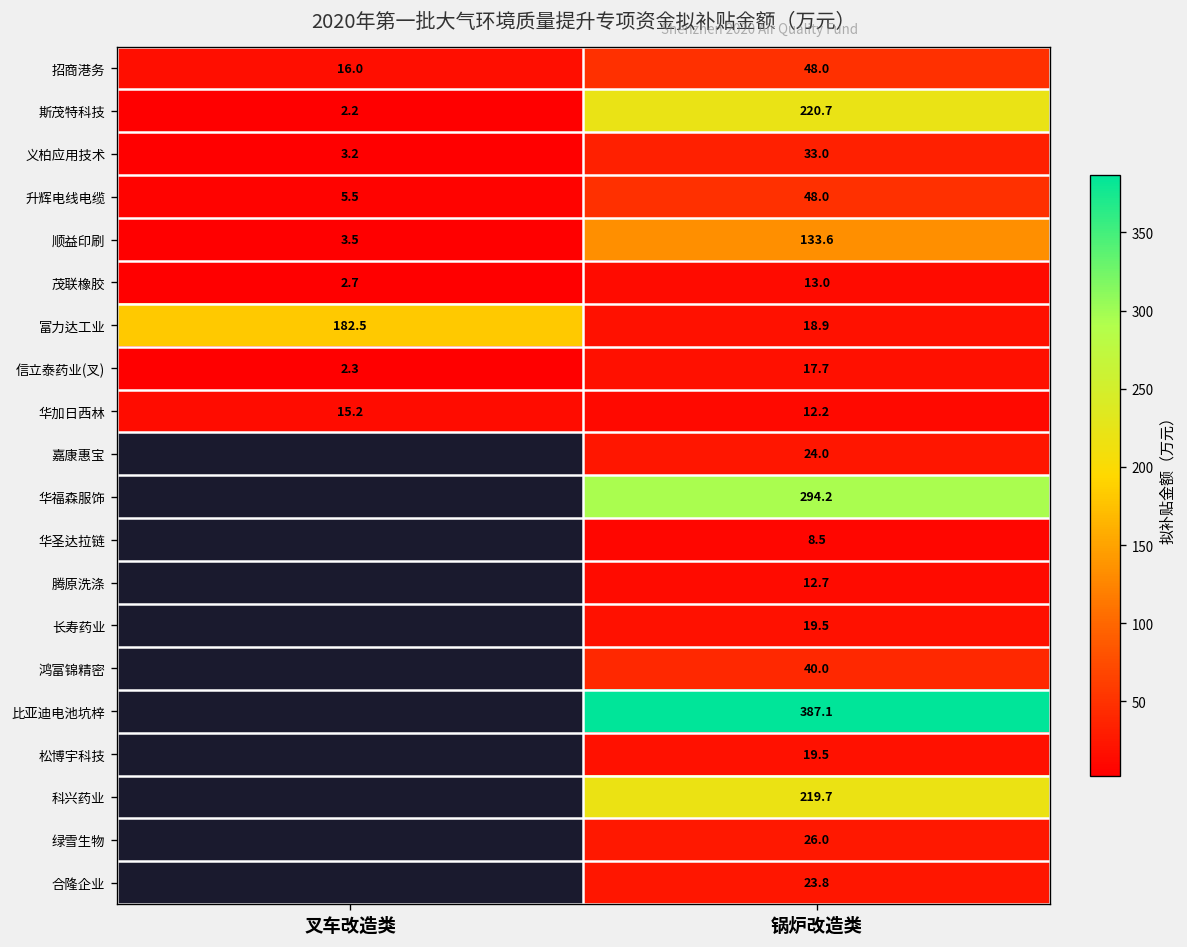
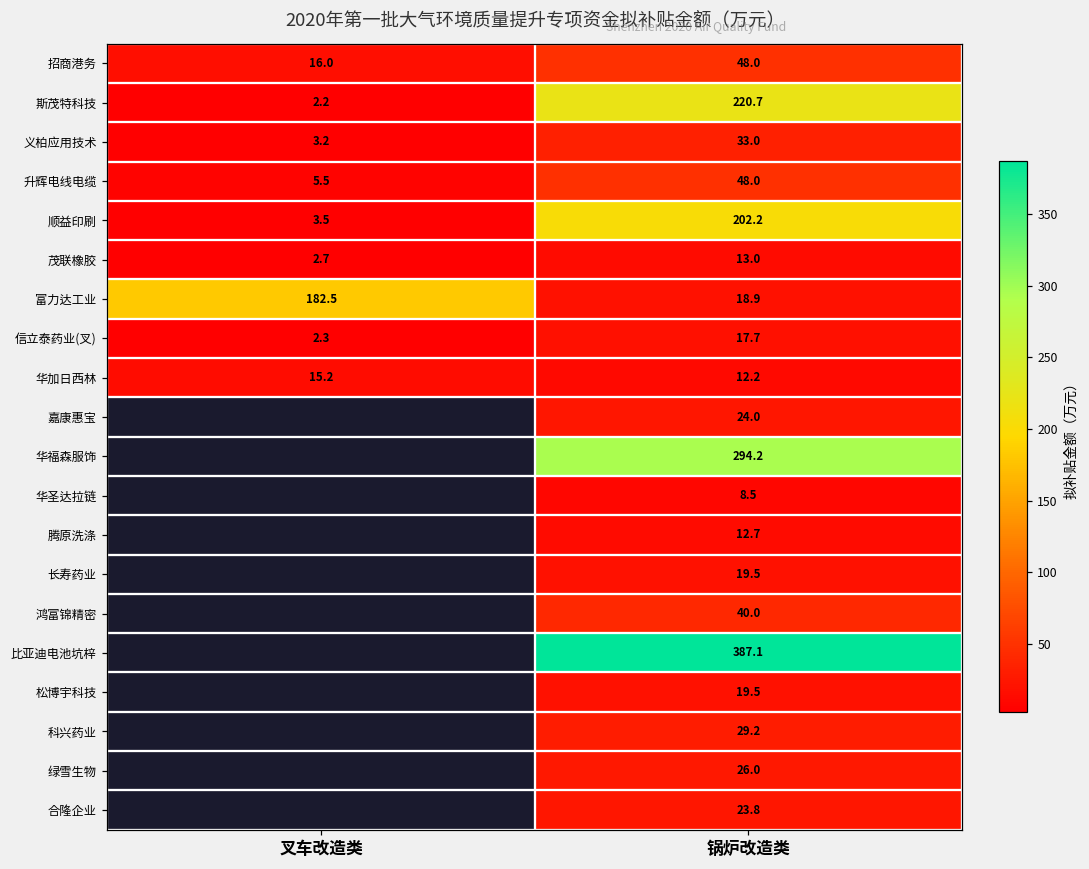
顺益印刷, 锅炉改造类: 133.6 -> 202.2
科兴药业, 锅炉改造类: 219.7 -> 29.2
